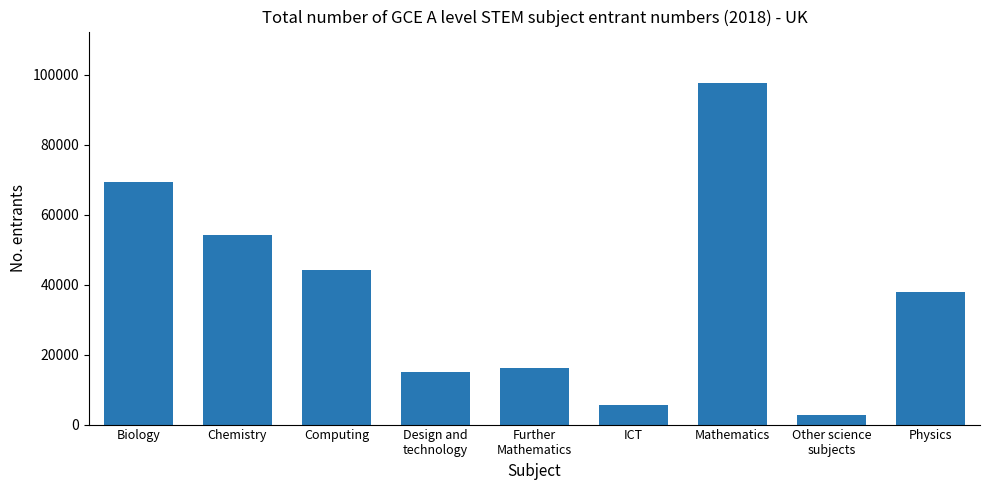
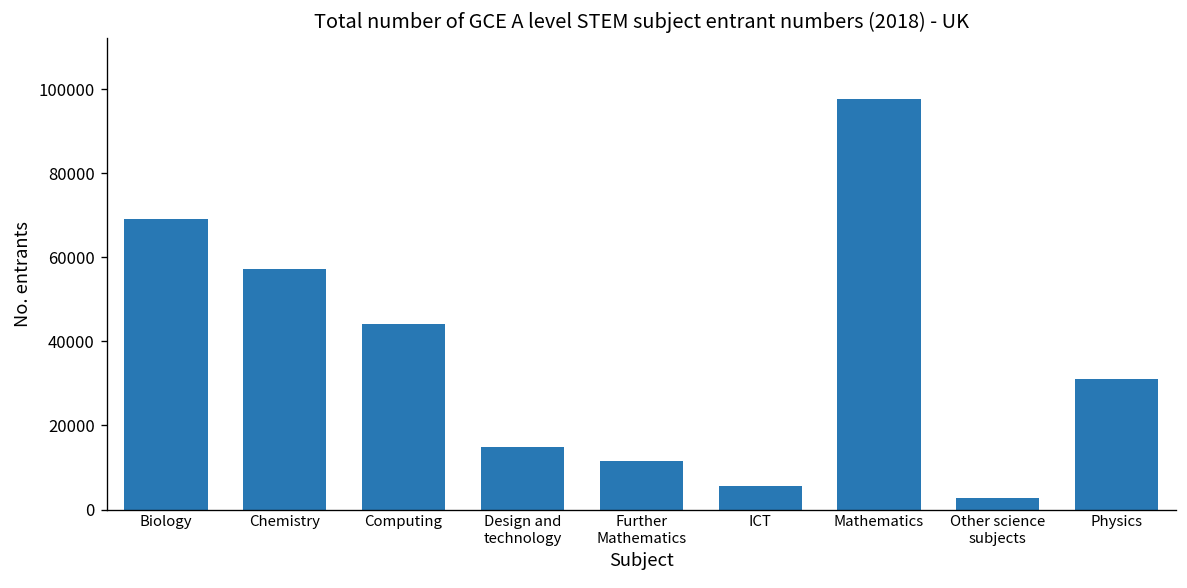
Chemistry: 54000 -> 57000
Further Mathematics: 16000 -> 12000
Physics: 38000 -> 31000
